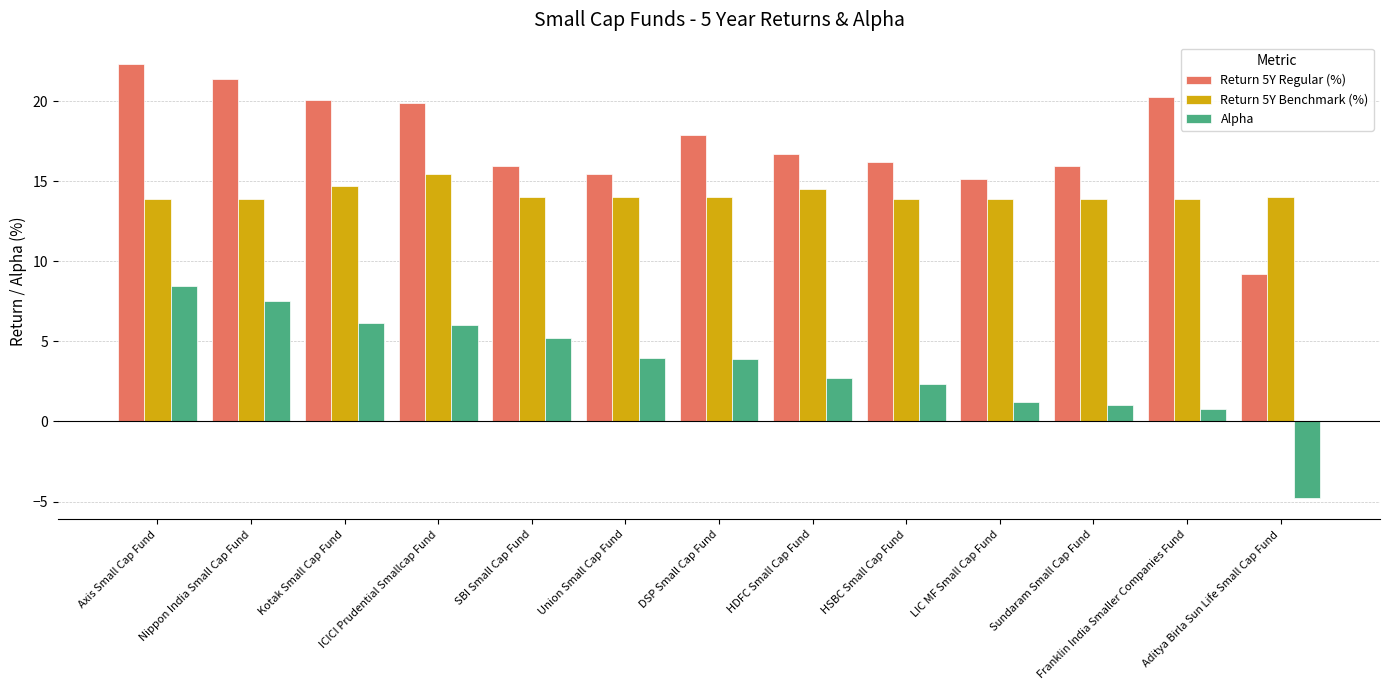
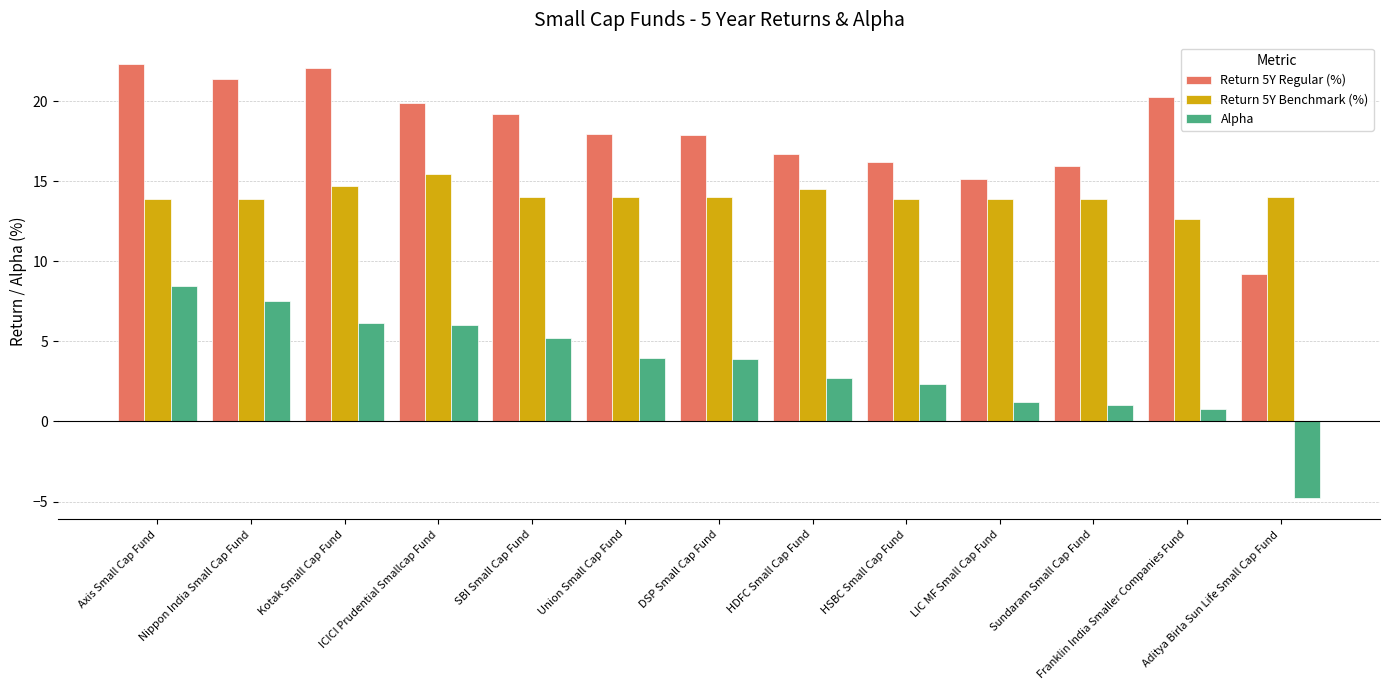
Return 5Y Regular (%), Kotak Small Cap Fund: 20.1 -> 22.1
Return 5Y Regular (%), SBI Small Cap Fund: 16.0 -> 19.2
Return 5Y Regular (%), Union Small Cap Fund: 15.5 -> 18.0
Return 5Y Benchmark (%), Franklin India Smaller Companies Fund: 13.9 -> 12.6
